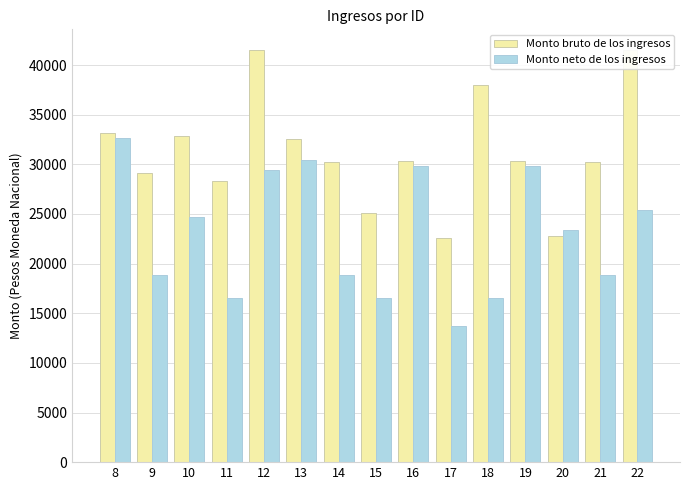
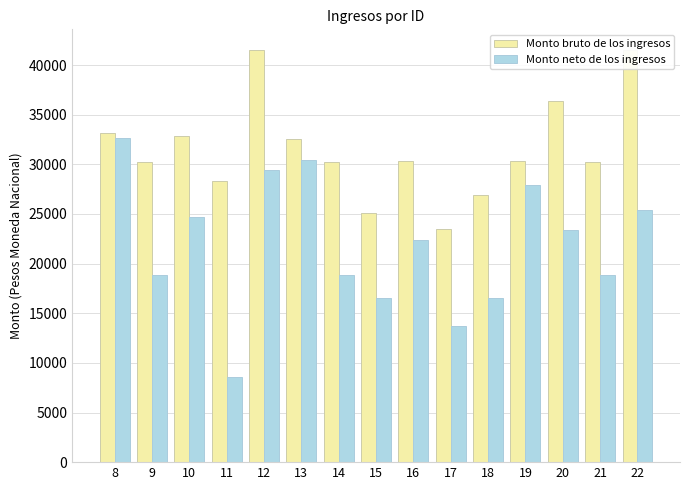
Monto bruto de los ingresos, 9: 29000 -> 30000
Monto neto de los ingresos, 11: 17000 -> 9000
Monto neto de los ingresos, 16: 30000 -> 22000
Monto bruto de los ingresos, 17: 22600 -> 23500
Monto bruto de los ingresos, 18: 38000 -> 27000
Monto neto de los ingresos, 19: 30000 -> 28000
Monto bruto de los ingresos, 20: 23000 -> 36000
